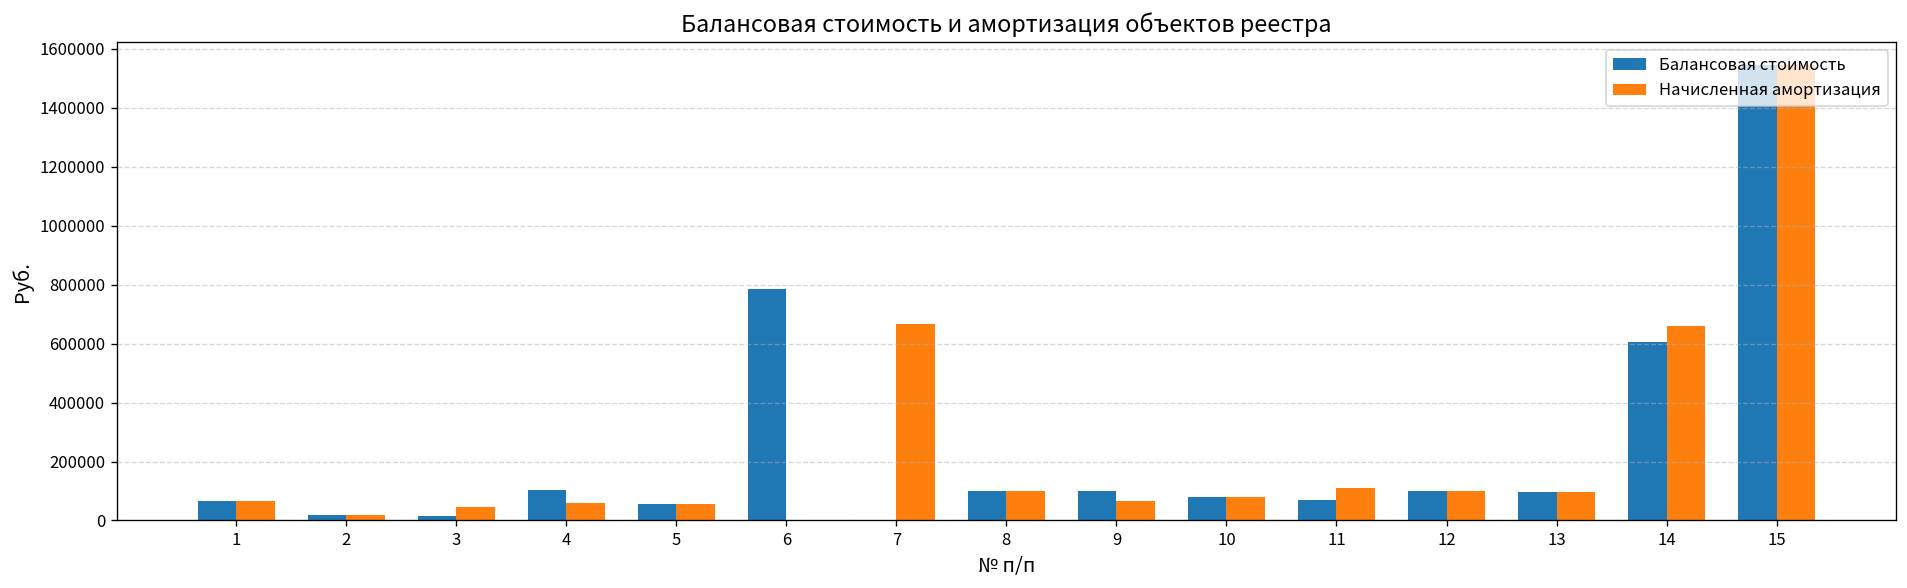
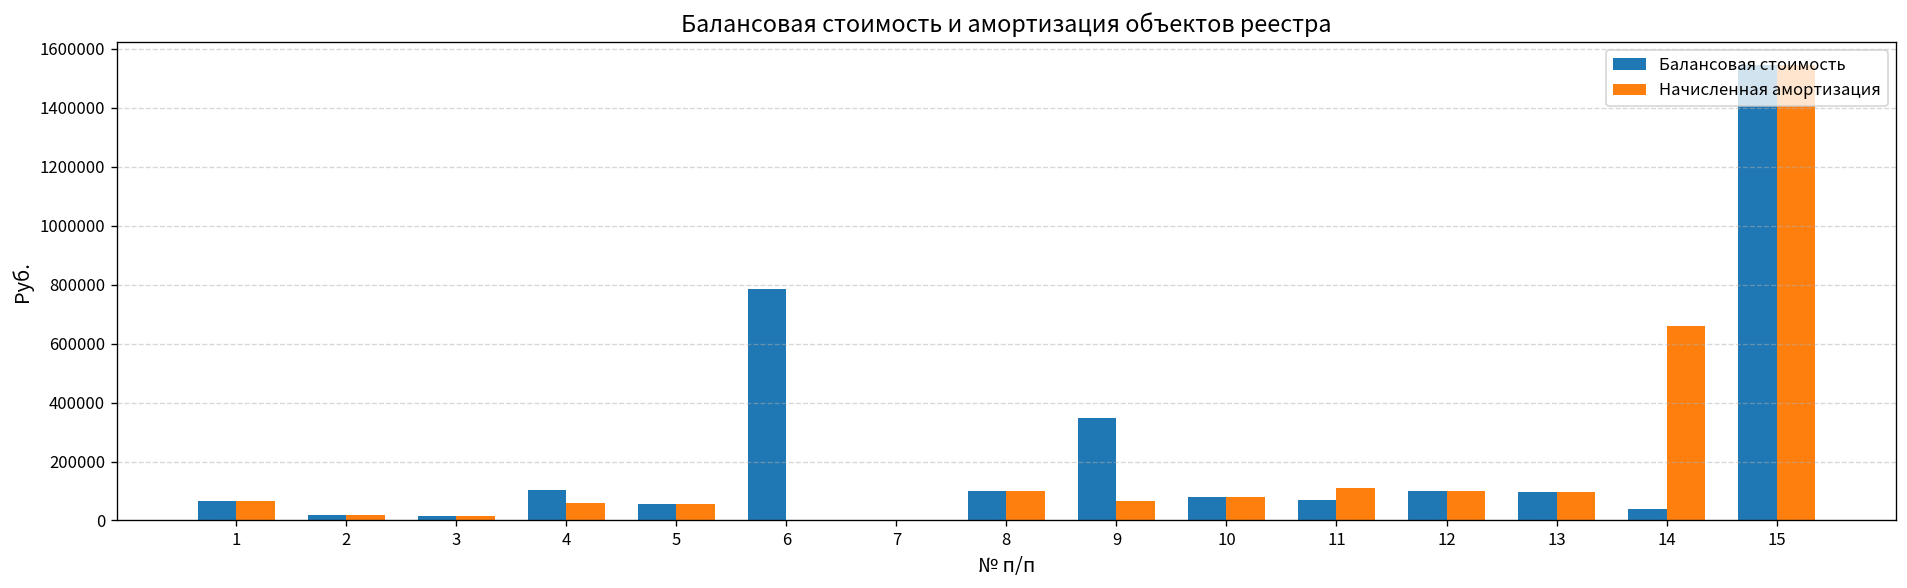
Начисленная амортизация, 3: 50000 -> 10000
Начисленная амортизация, 7: 670000 -> 0
Балансовая стоимость, 9: 100000 -> 350000
Балансовая стоимость, 14: 610000 -> 40000
